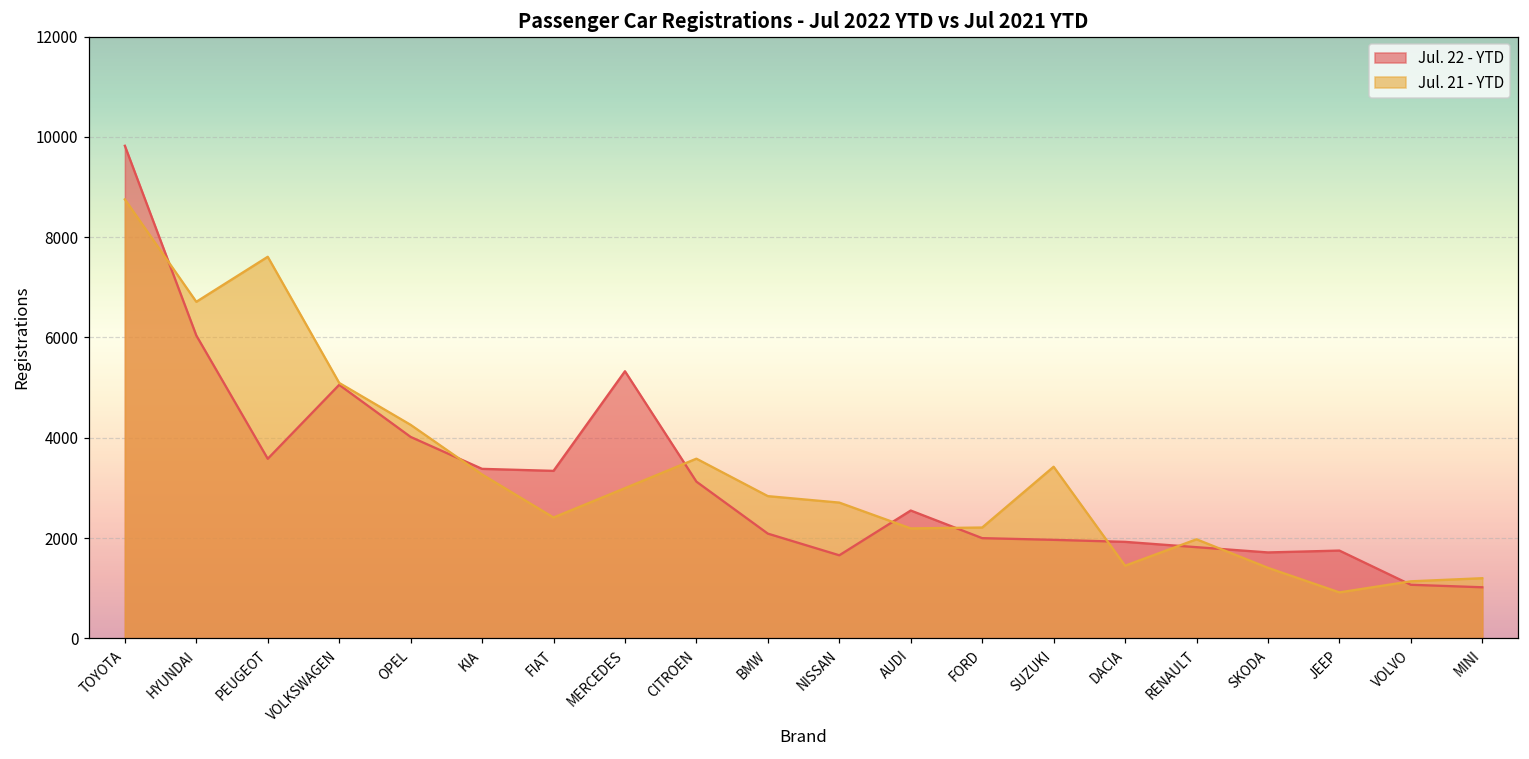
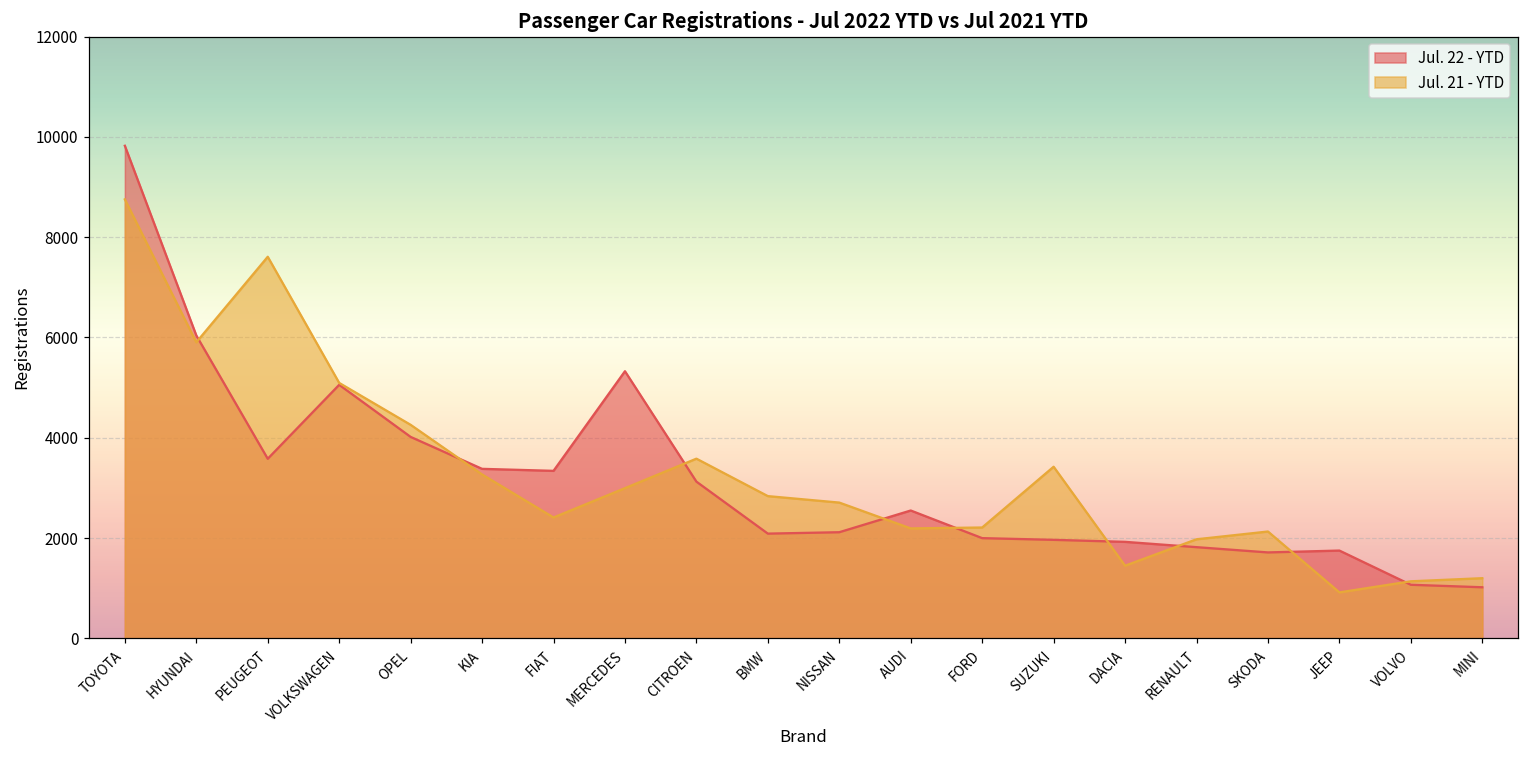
Jul. 21 - YTD, HYUNDAI: 6700 -> 5900
Jul. 22 - YTD, NISSAN: 1700 -> 2100
Jul. 21 - YTD, SKODA: 1400 -> 2100
